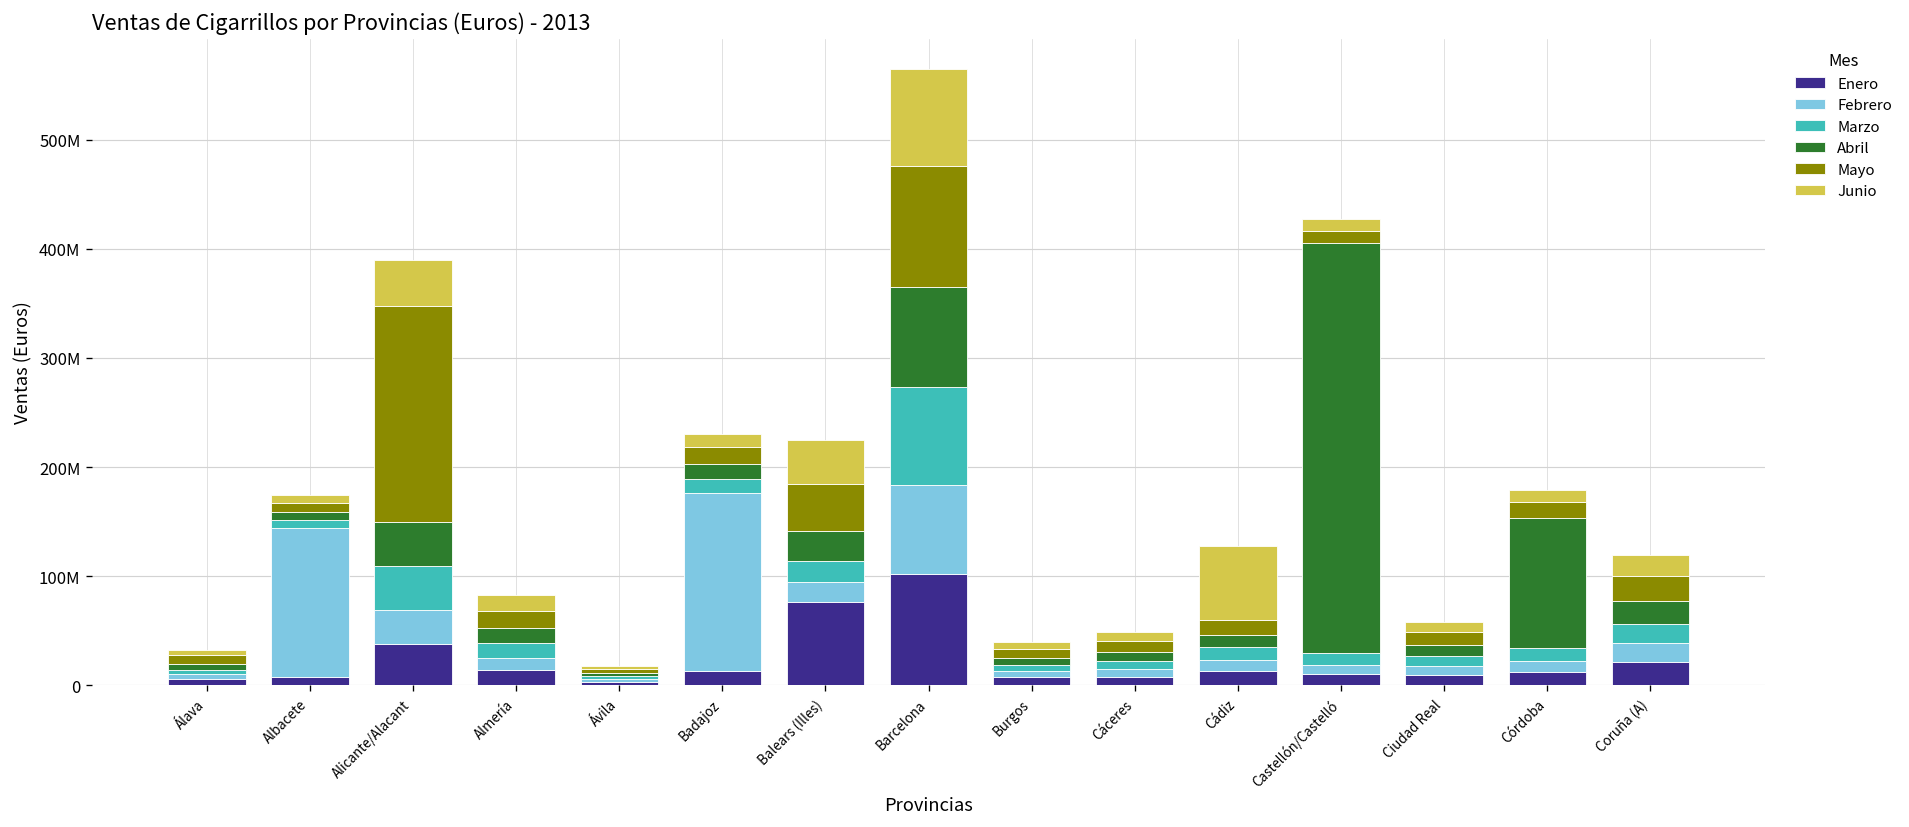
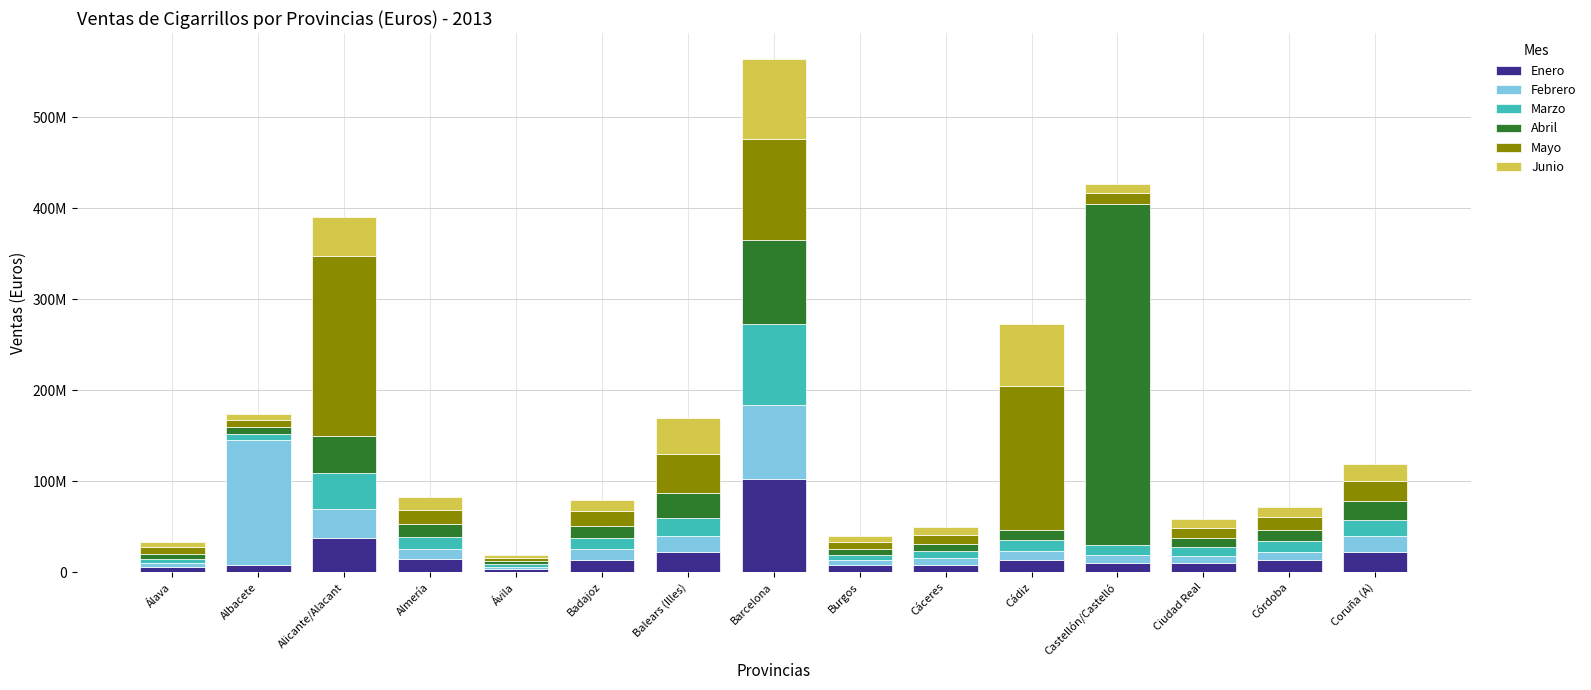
Febrero, Badajoz: 160000000 -> 10000000
Enero, Balears (Illes): 80000000 -> 20000000
Mayo, Cádiz: 10000000 -> 160000000
Abril, Córdoba: 120000000 -> 10000000
